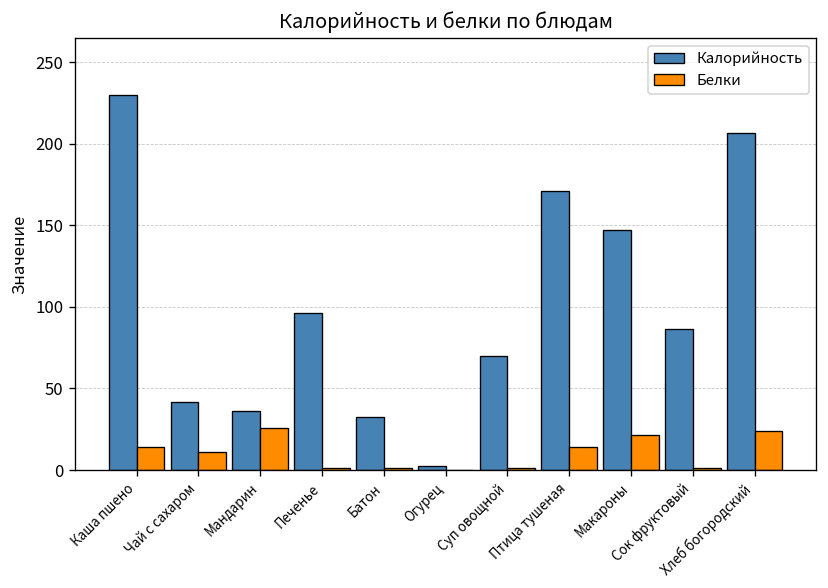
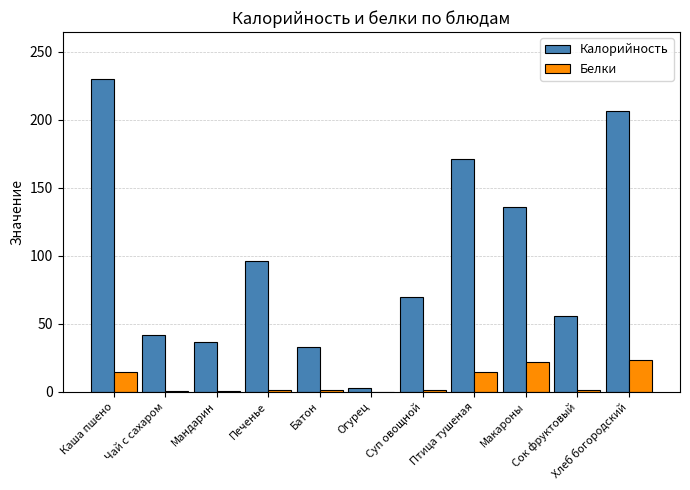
Белки, Чай с сахаром: 11 -> 0
Белки, Мандарин: 26 -> 1
Калорийность, Макароны: 147 -> 136
Калорийность, Сок фруктовый: 87 -> 55
